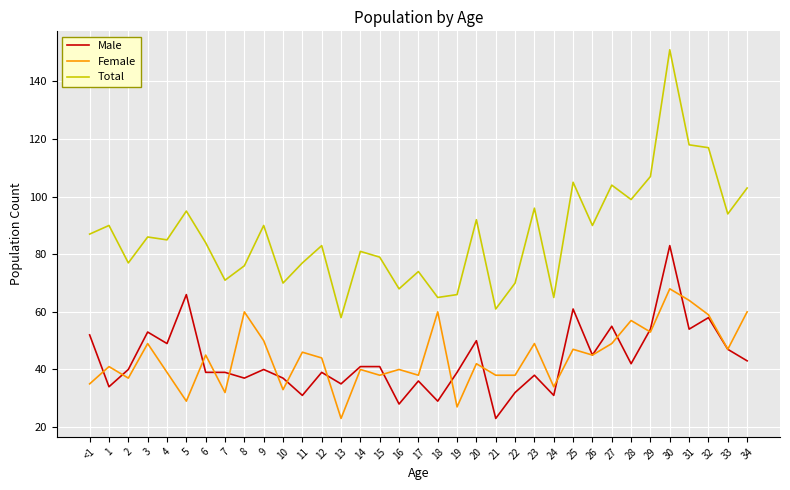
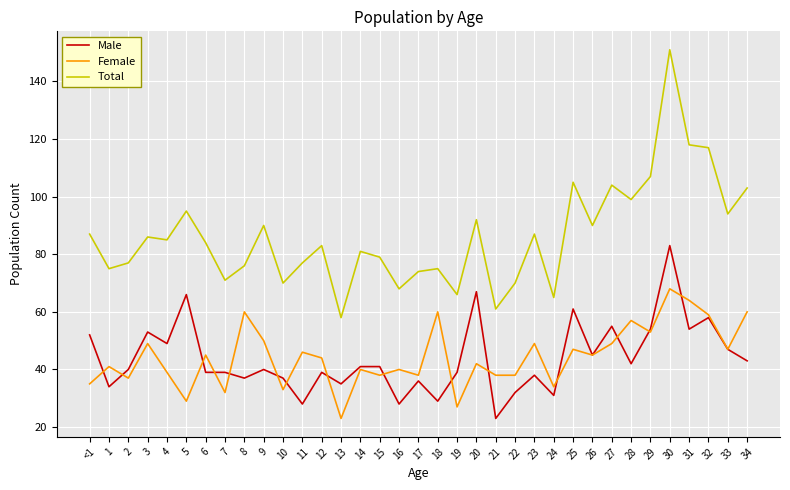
Total, 1: 90 -> 75
Male, 11: 31 -> 28
Total, 18: 65 -> 75
Male, 20: 50 -> 67
Total, 23: 96 -> 87
